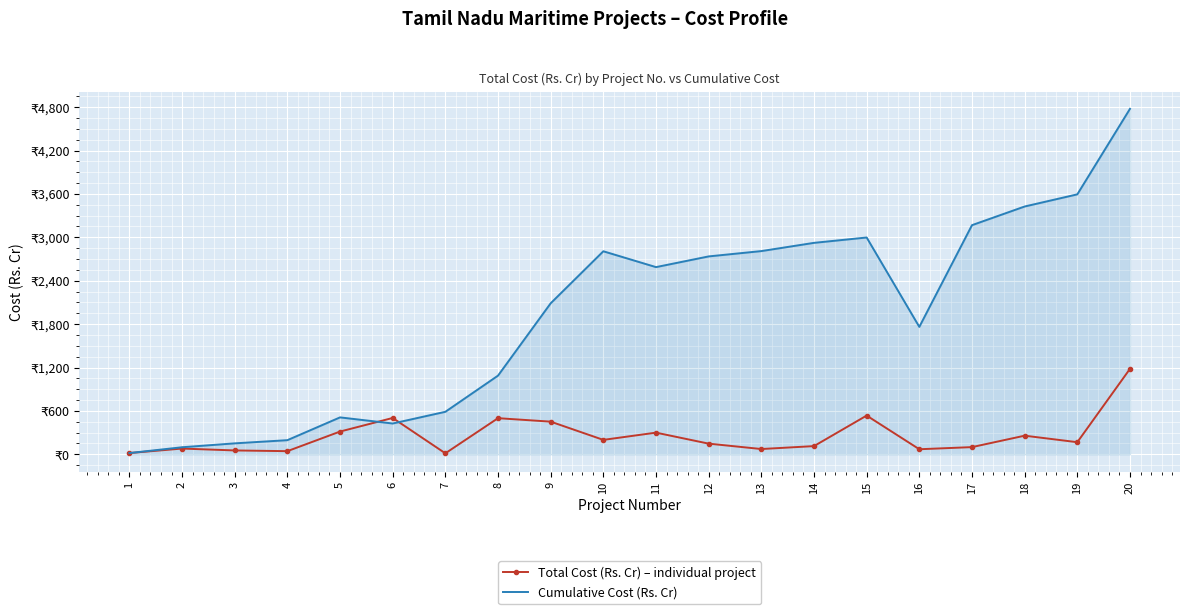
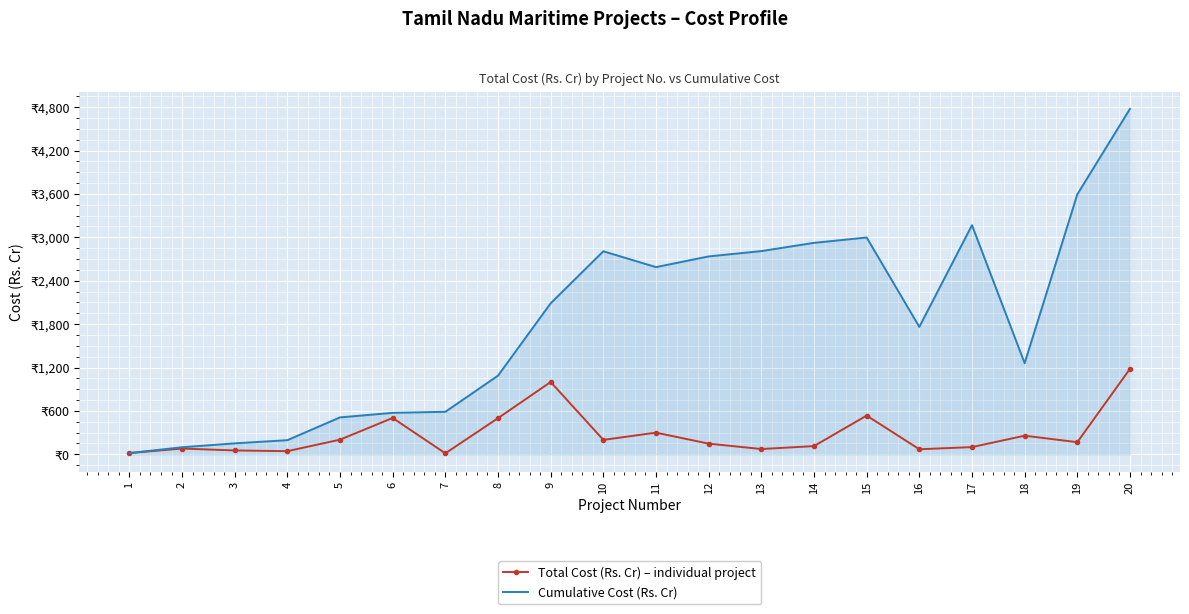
Total Cost (Rs. Cr) – individual project, 5: ₹300 -> ₹200
Cumulative Cost (Rs. Cr), 6: ₹400 -> ₹600
Total Cost (Rs. Cr) – individual project, 9: ₹500 -> ₹1,000
Cumulative Cost (Rs. Cr), 18: ₹3,400 -> ₹1,300
